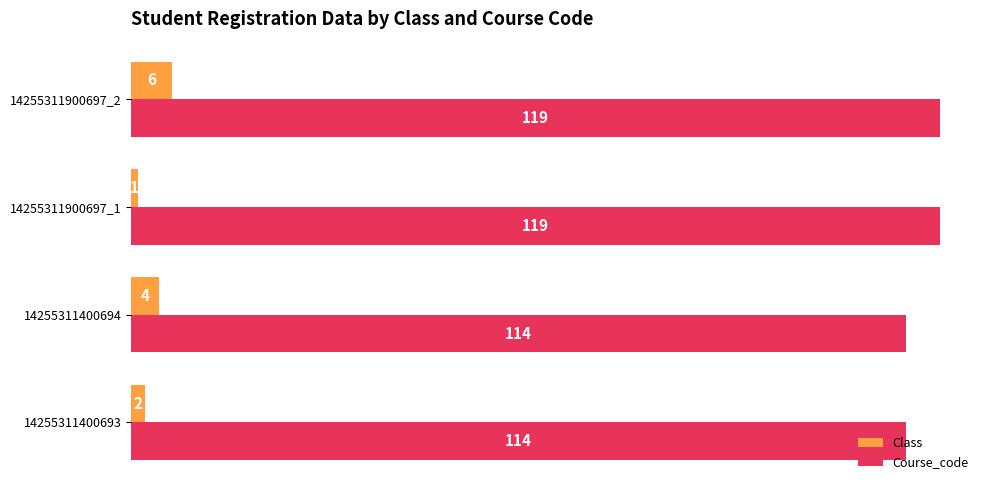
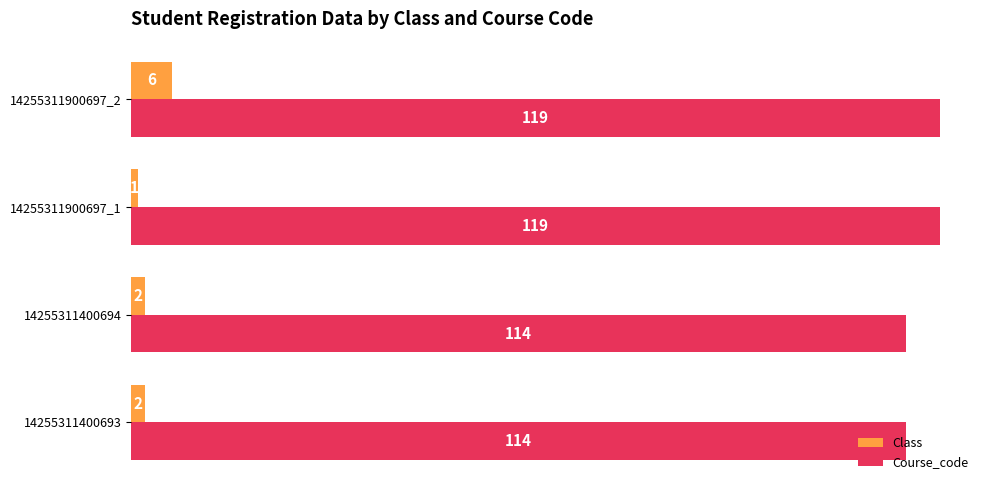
Class, 14255311400694: 4 -> 2
